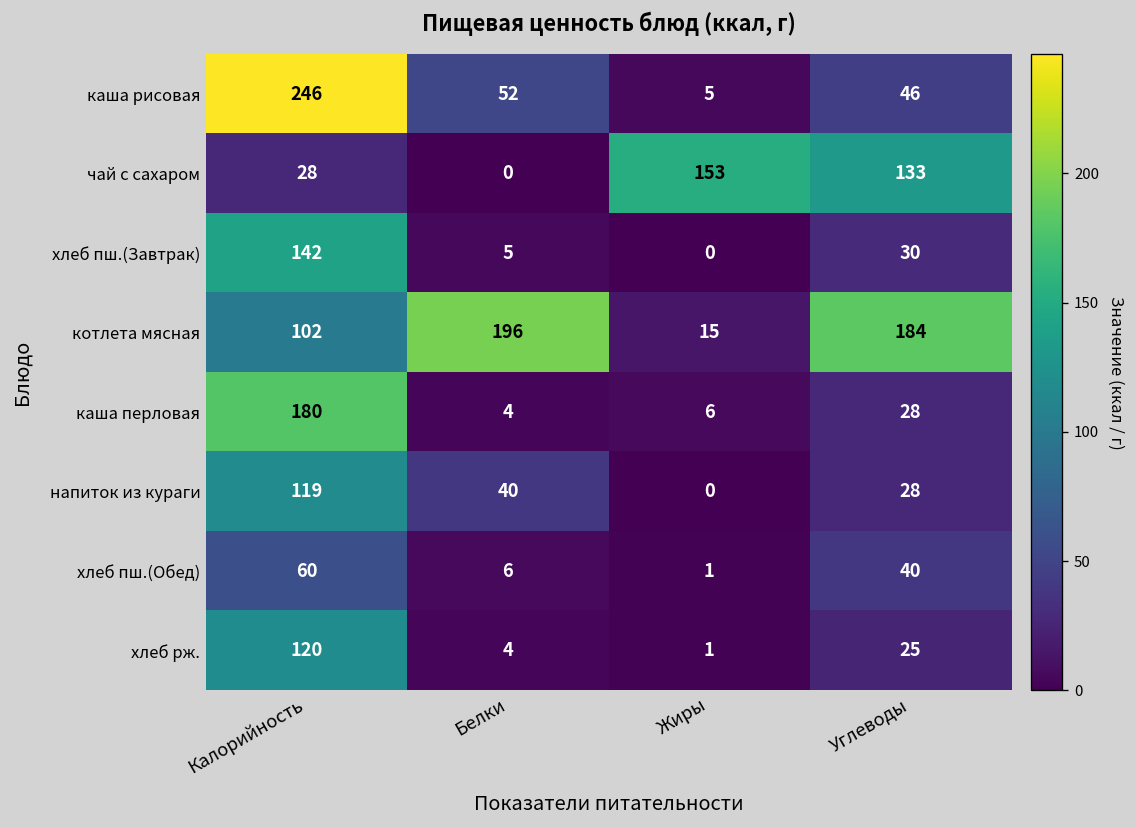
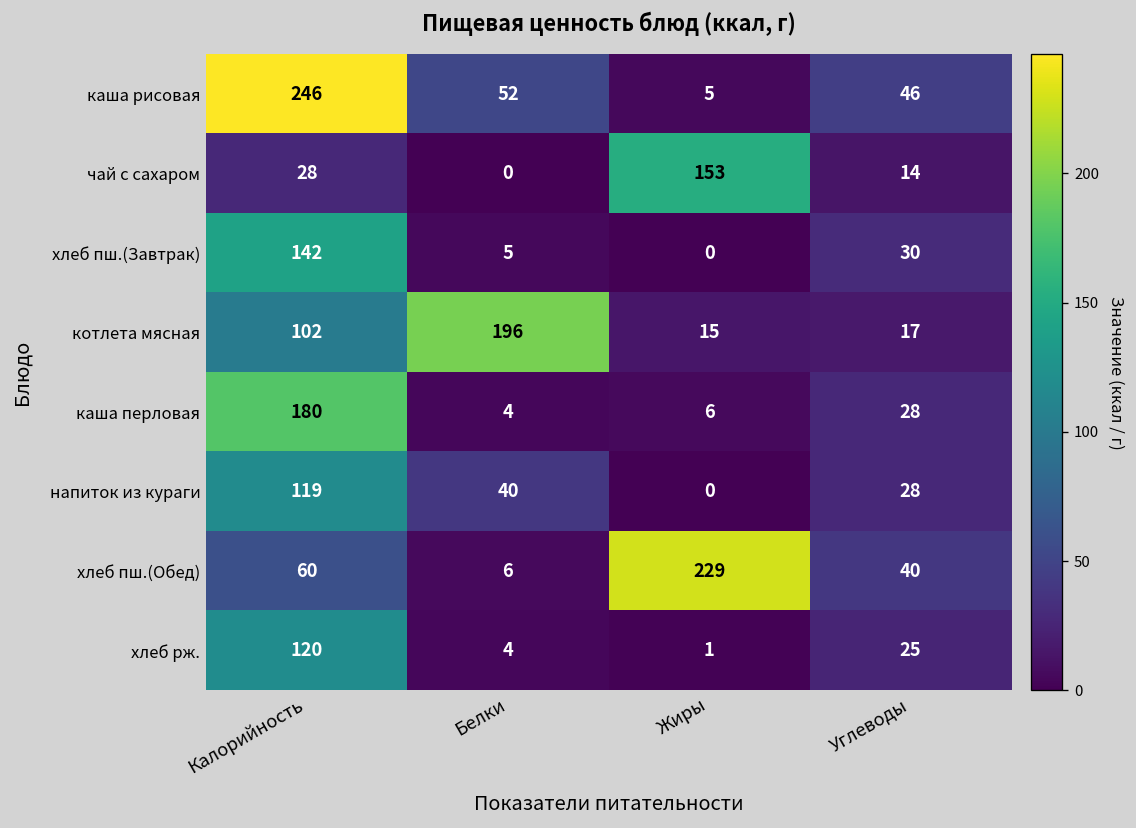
чай с сахаром, Углеводы: 133 -> 14
котлета мясная, Углеводы: 184 -> 17
хлеб пш.(Обед), Жиры: 1 -> 229
